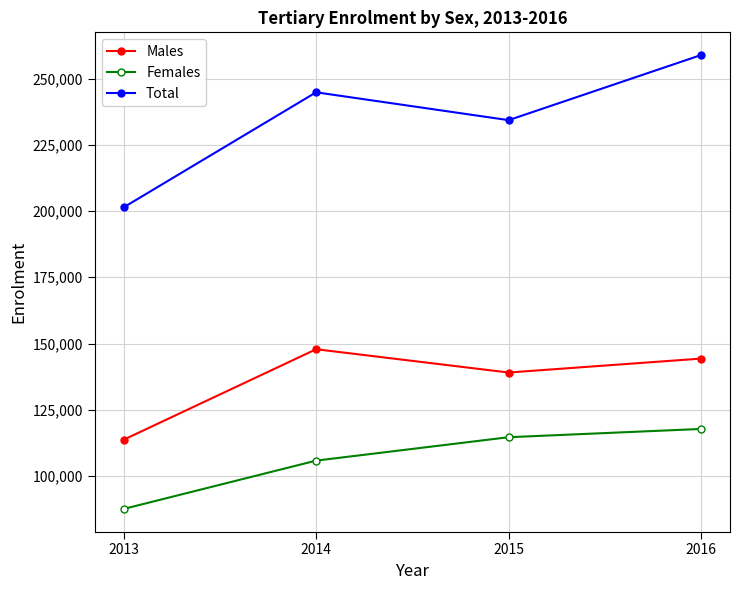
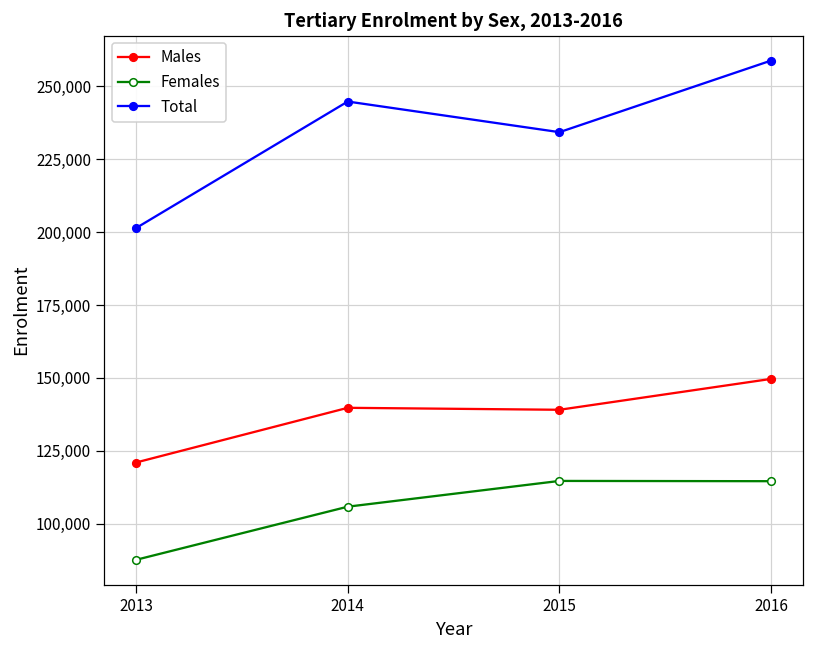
Males, 2013: 114,000 -> 121,000
Males, 2014: 148,000 -> 140,000
Males, 2016: 144,000 -> 150,000
Females, 2016: 118,000 -> 115,000
